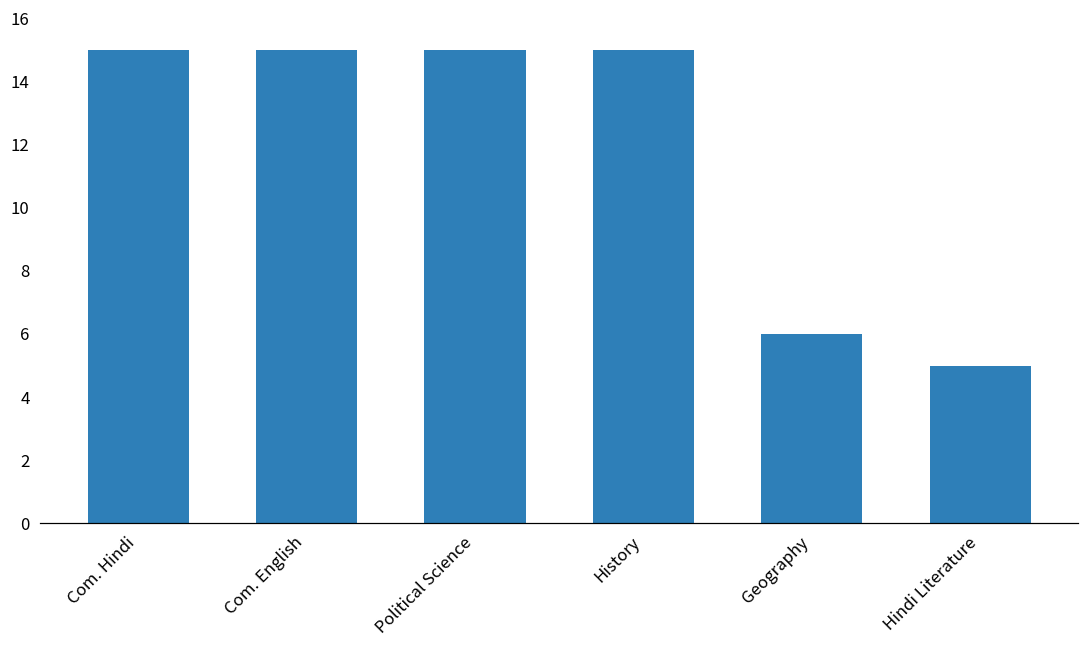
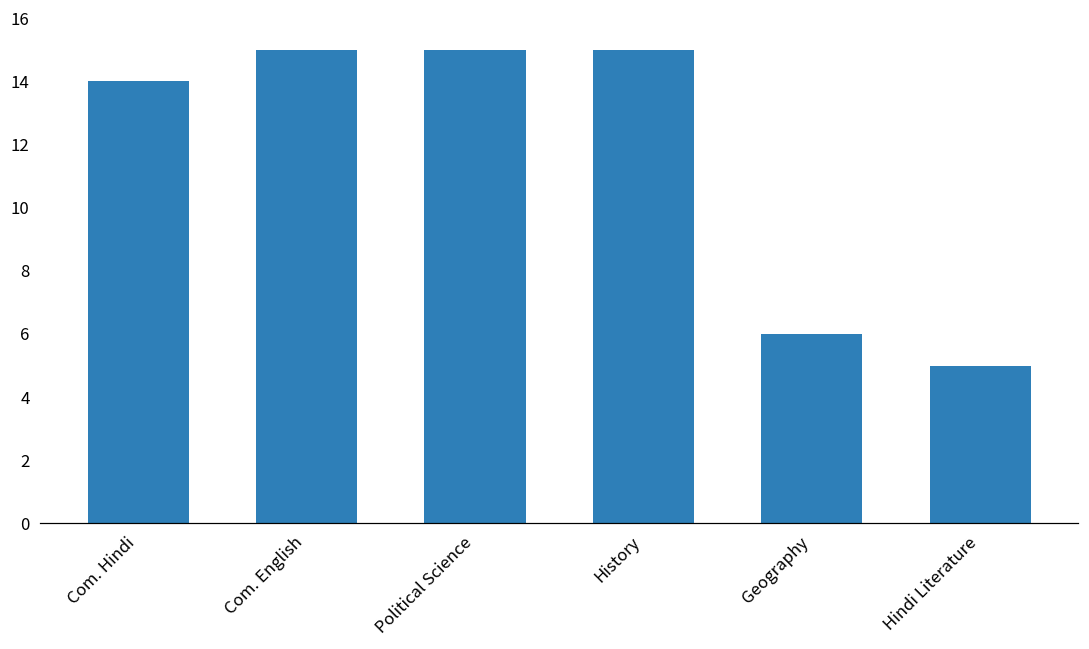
Com. Hindi: 15 -> 14
